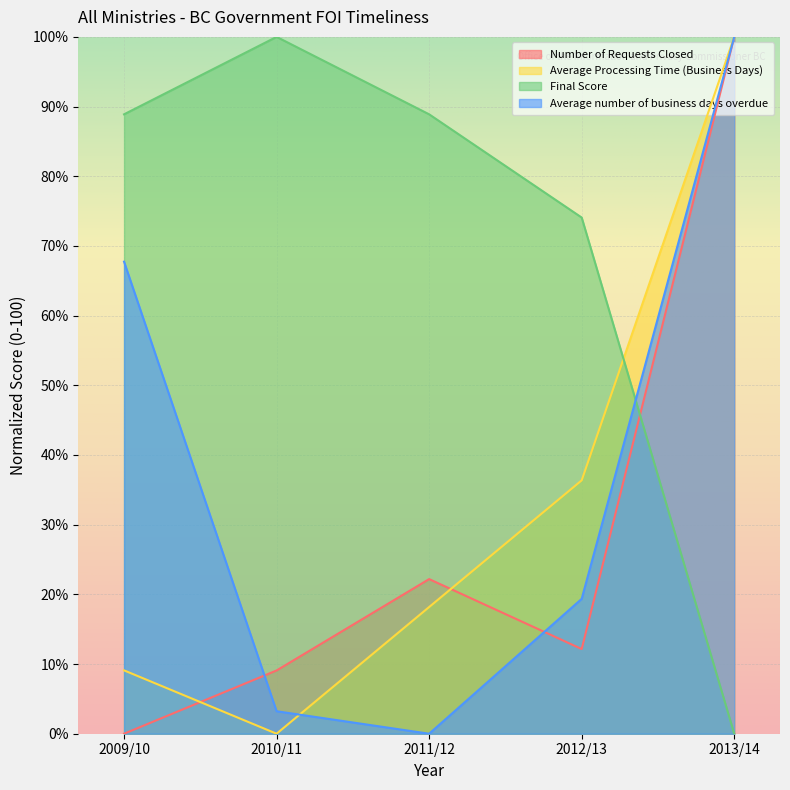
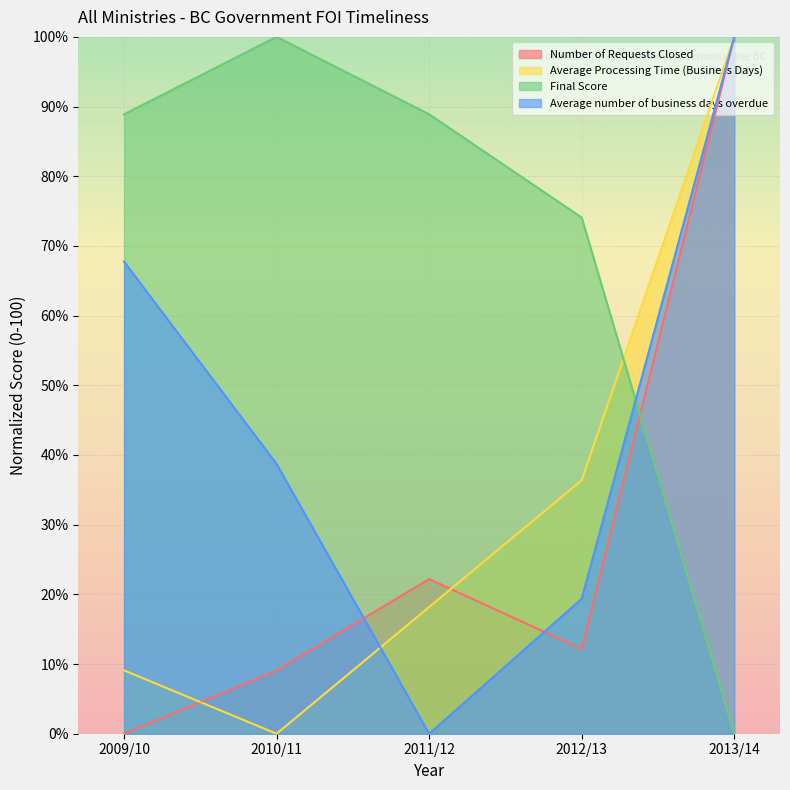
Average number of business days overdue, 2010/11: 3% -> 39%
